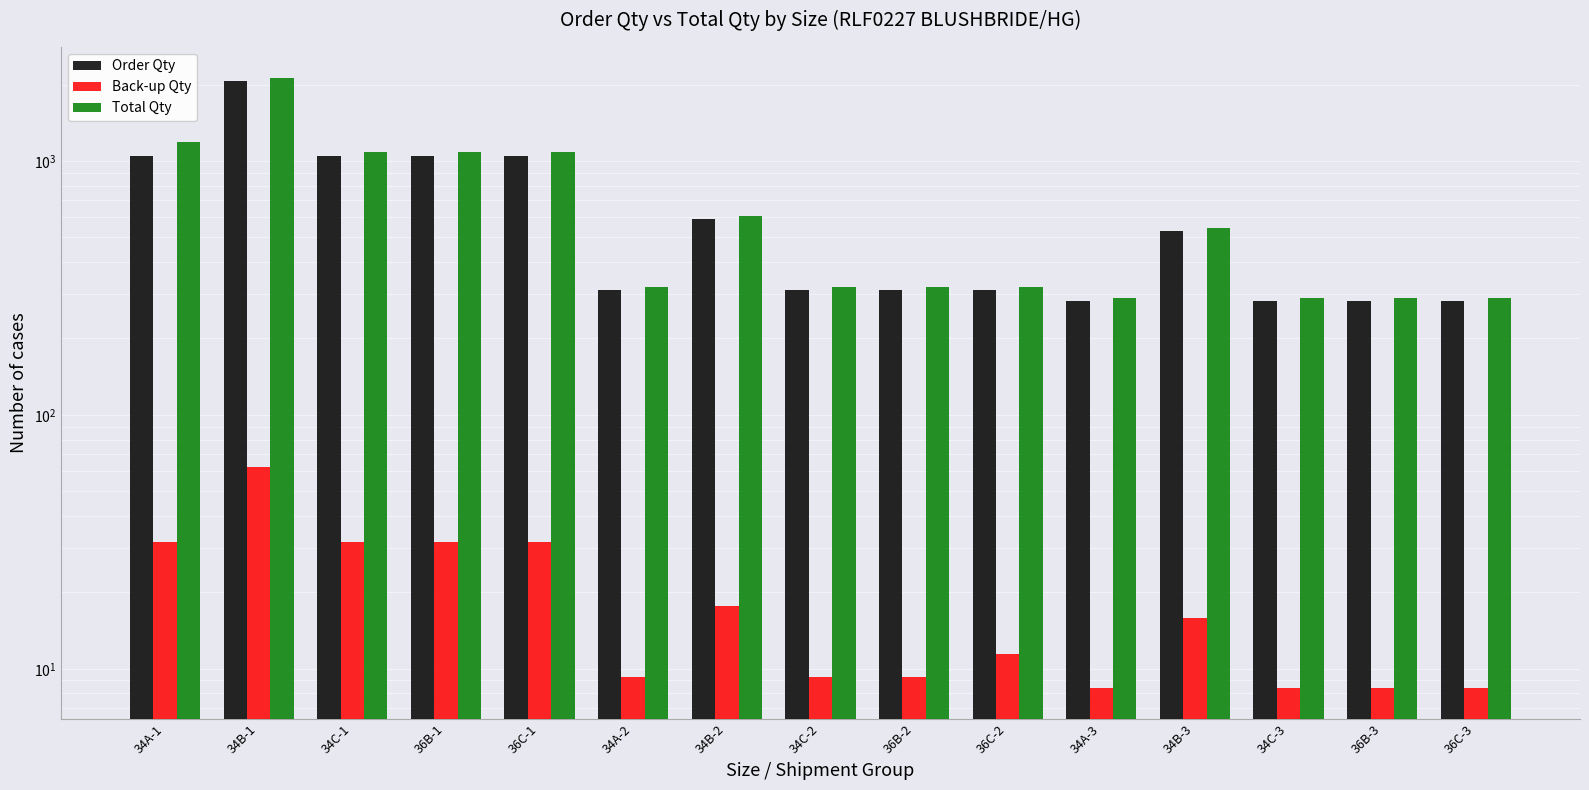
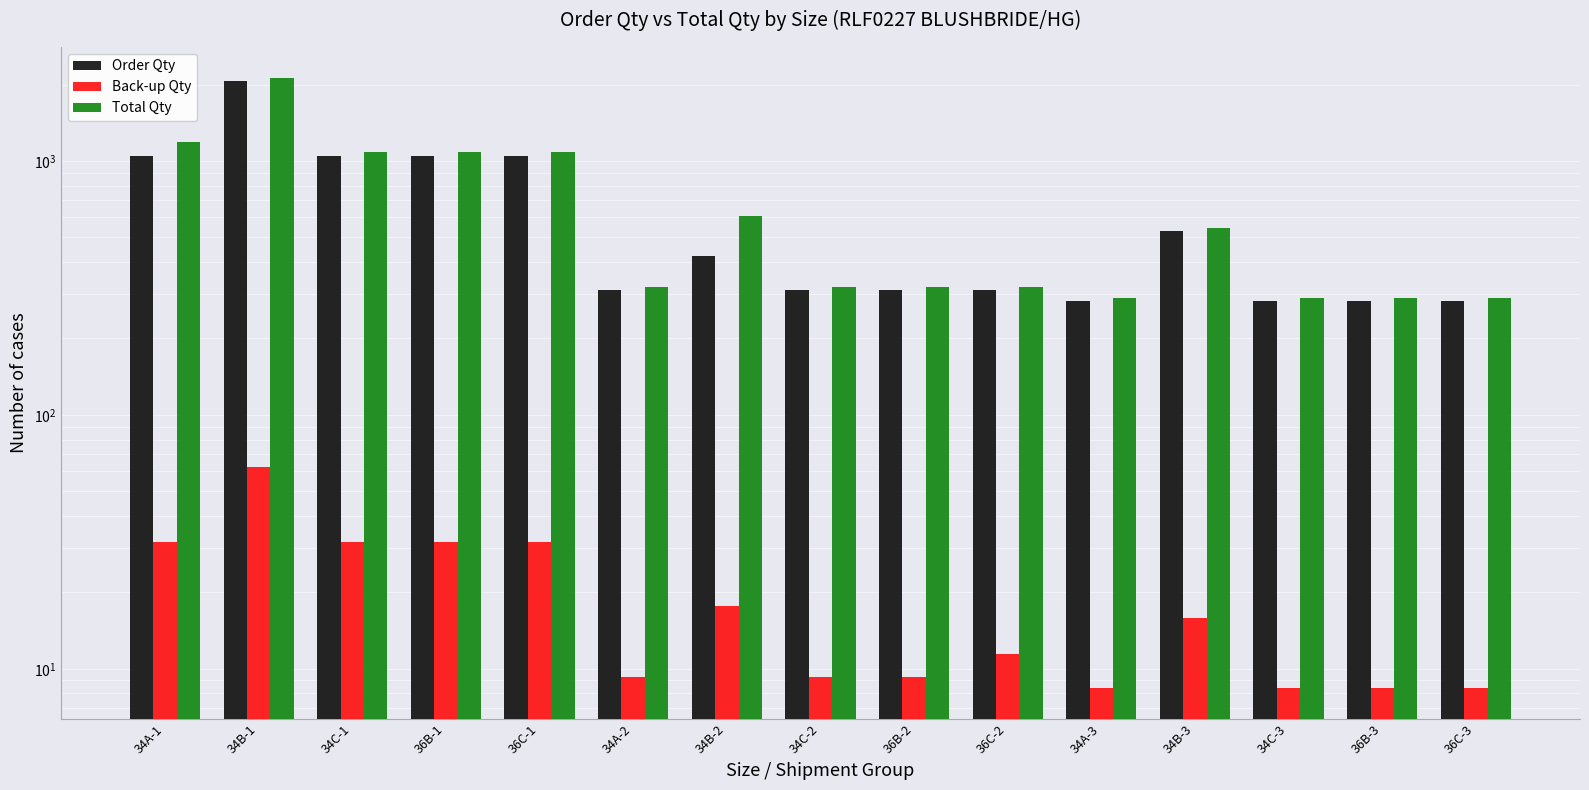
Order Qty, 34B-2: 590 -> 420
